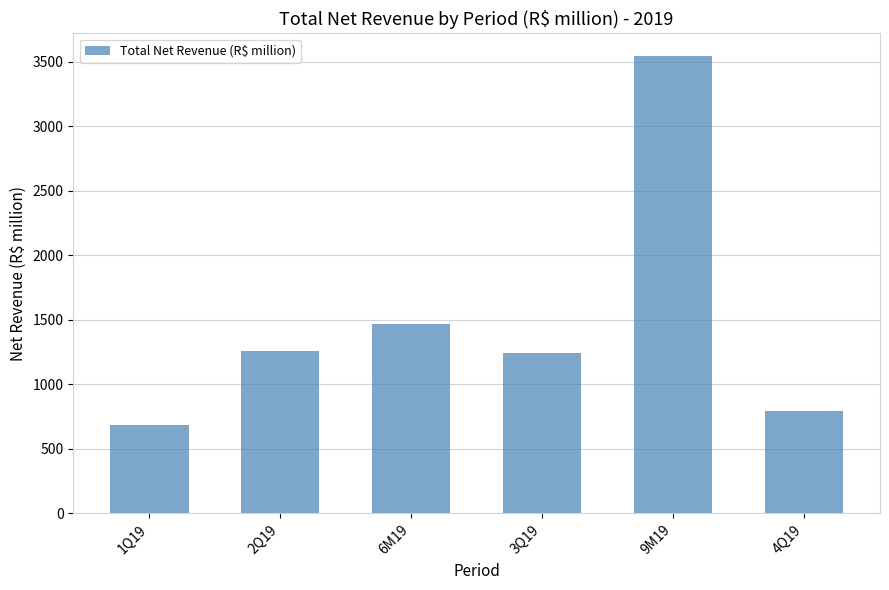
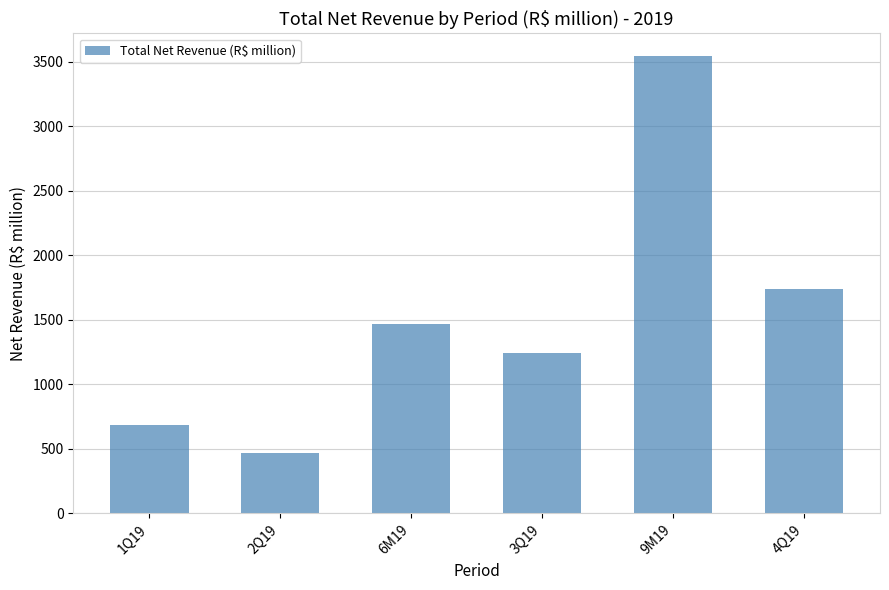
2Q19: 1260 -> 470
4Q19: 800 -> 1740
